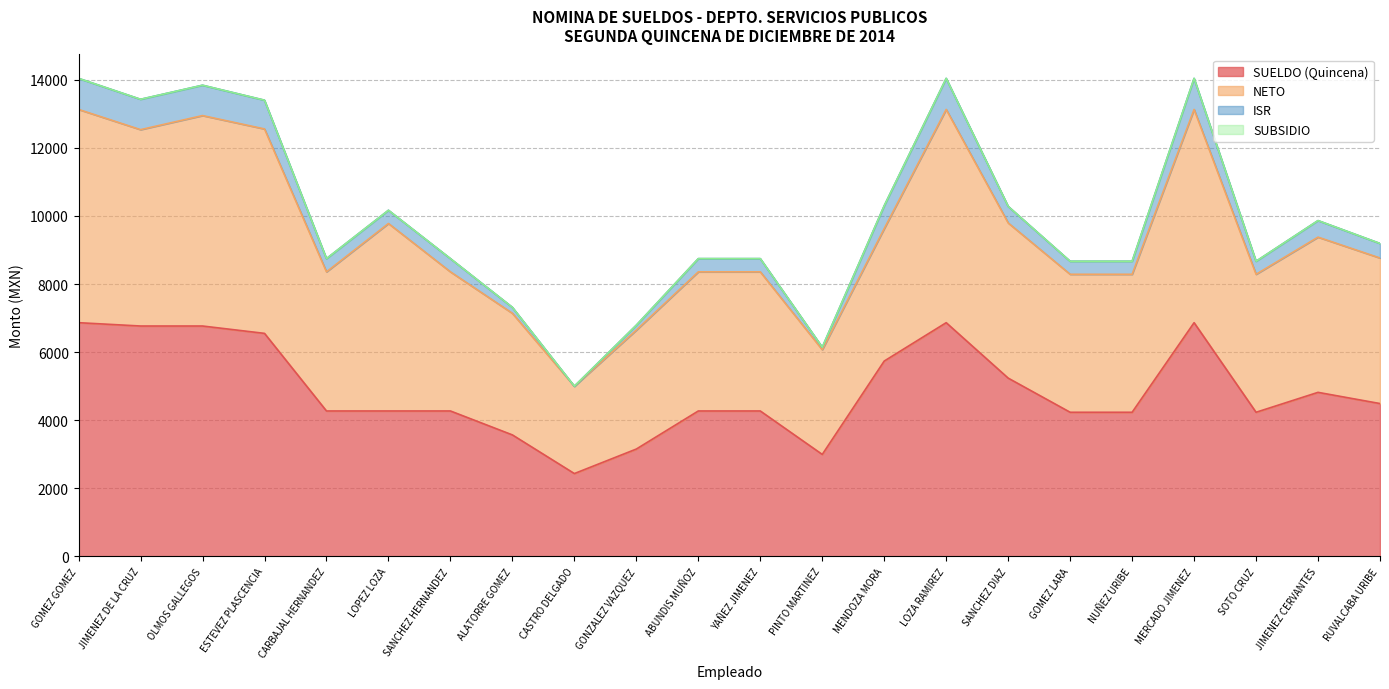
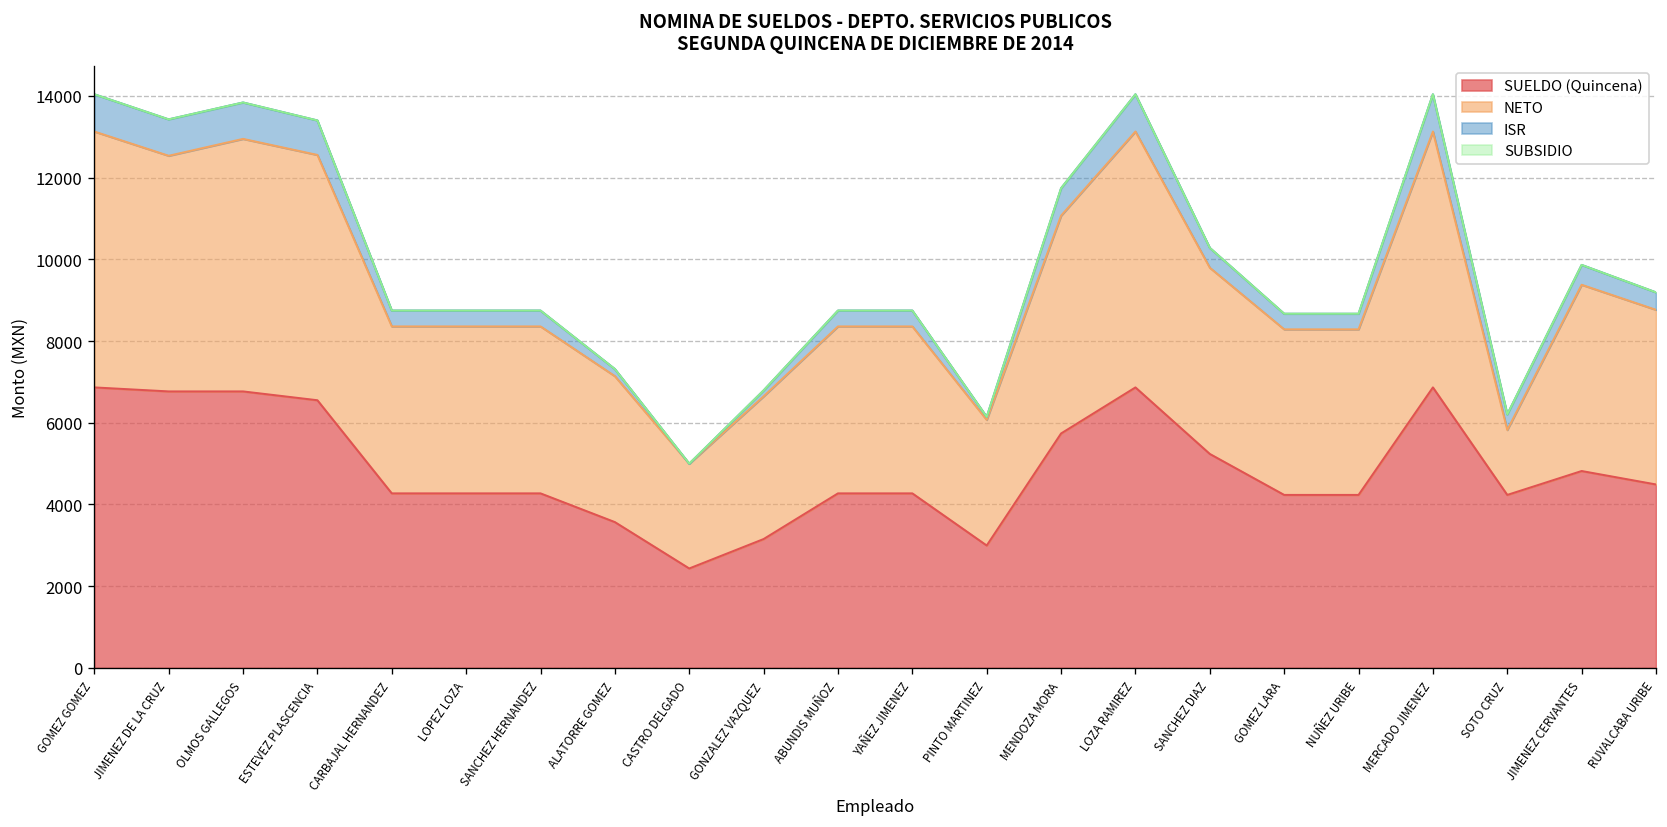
NETO, LOPEZ LOZA: 5500 -> 4100
NETO, MENDOZA MORA: 3900 -> 5300
NETO, SOTO CRUZ: 4100 -> 1600
